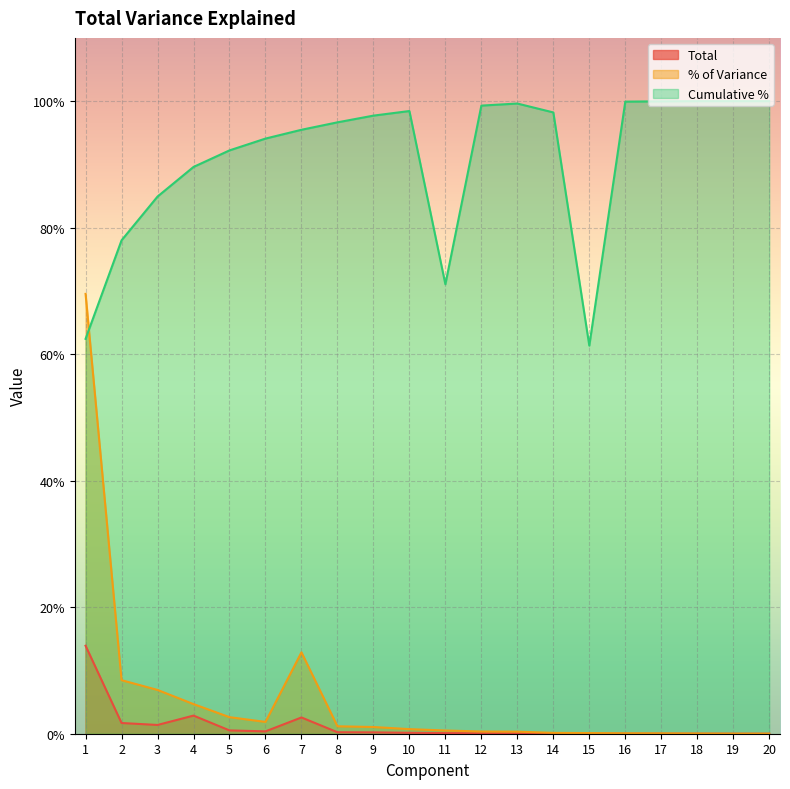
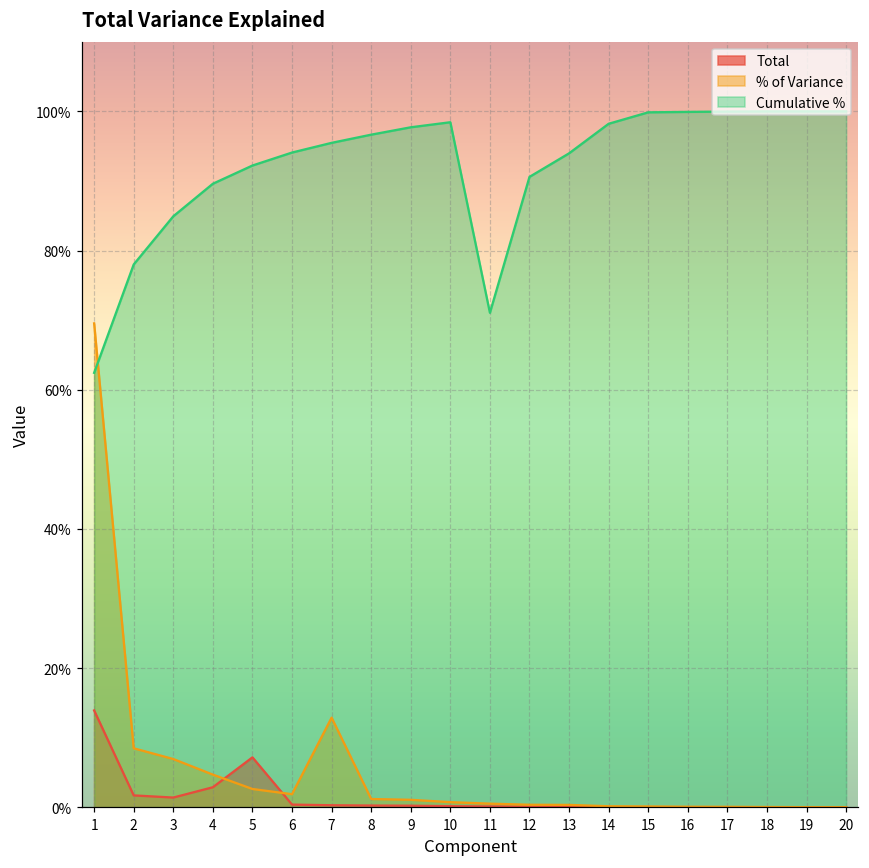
Total, 5: 1% -> 7%
Total, 7: 3% -> 0%
Cumulative %, 12: 99% -> 91%
Cumulative %, 13: 100% -> 94%
Cumulative %, 15: 61% -> 100%
